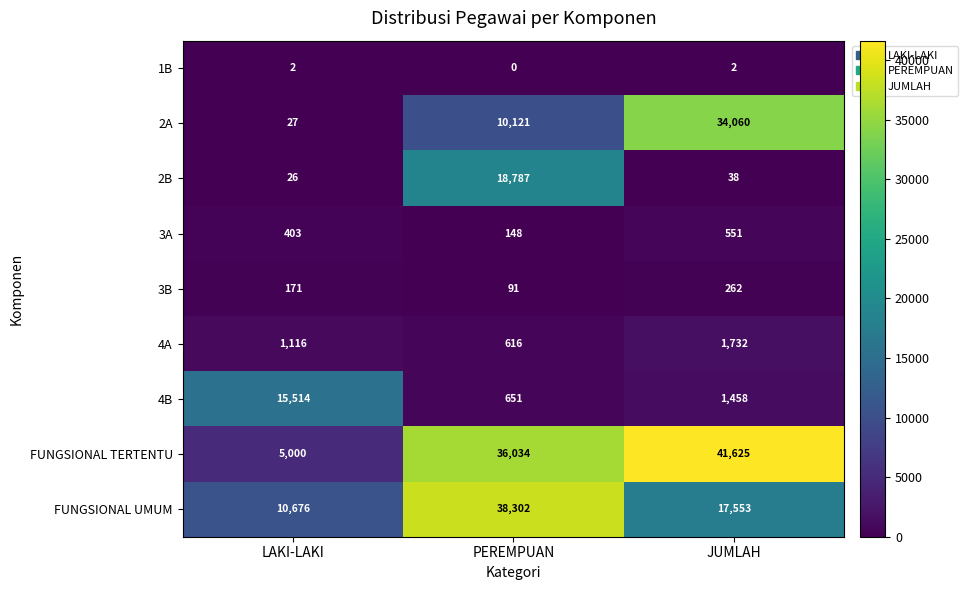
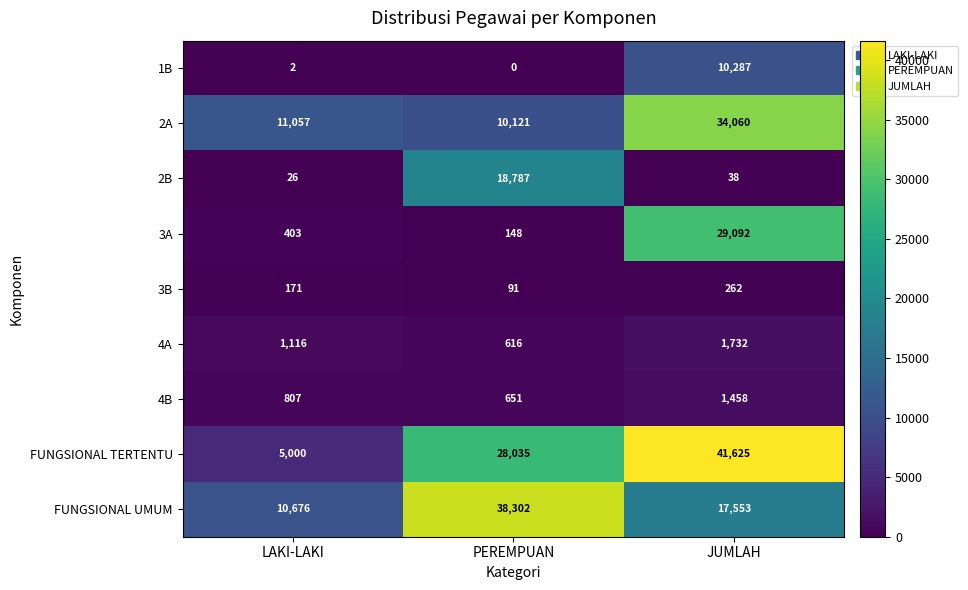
1B, JUMLAH: 2 -> 10,287
2A, LAKI-LAKI: 27 -> 11,057
3A, JUMLAH: 551 -> 29,092
4B, LAKI-LAKI: 15,514 -> 807
FUNGSIONAL TERTENTU, PEREMPUAN: 36,034 -> 28,035
